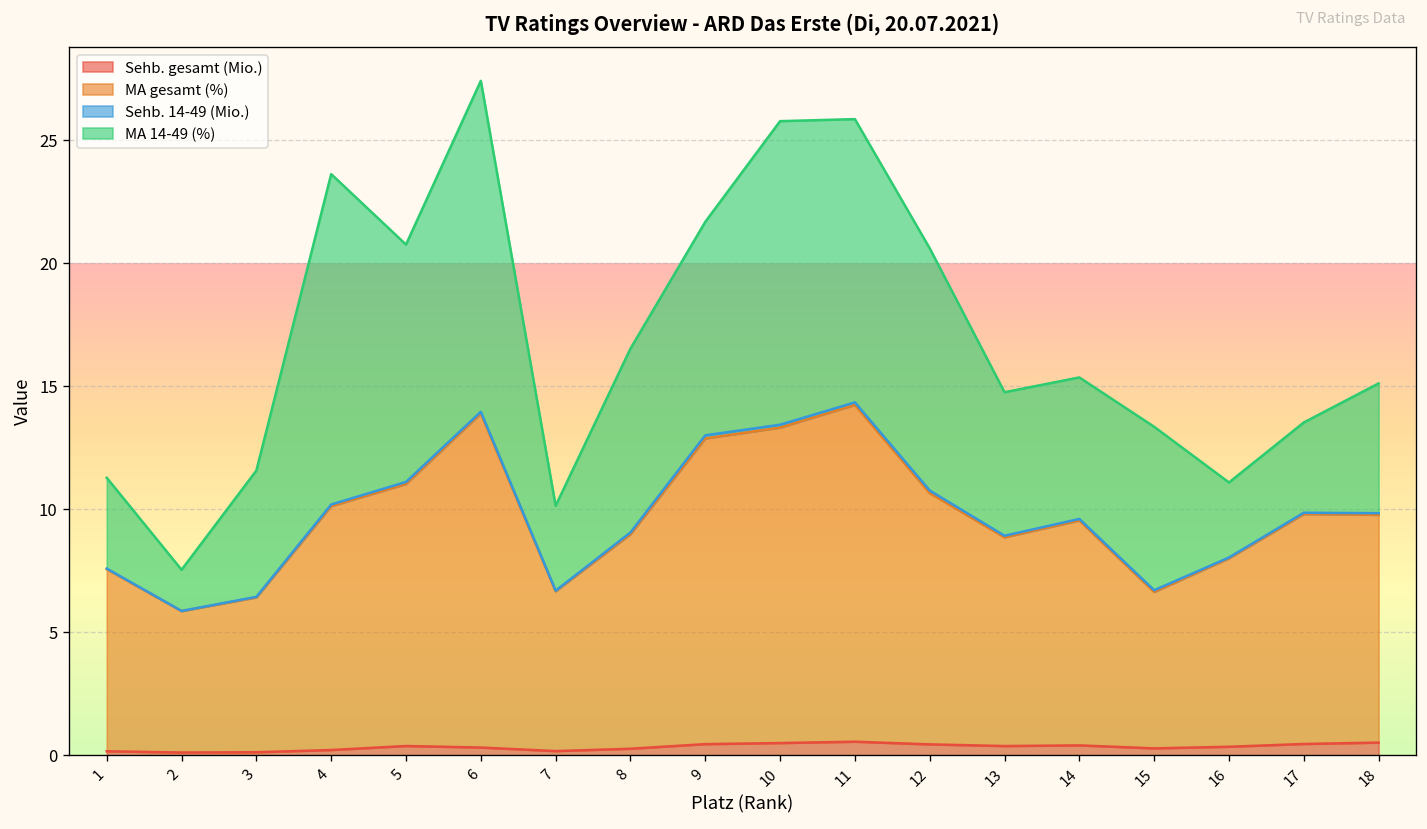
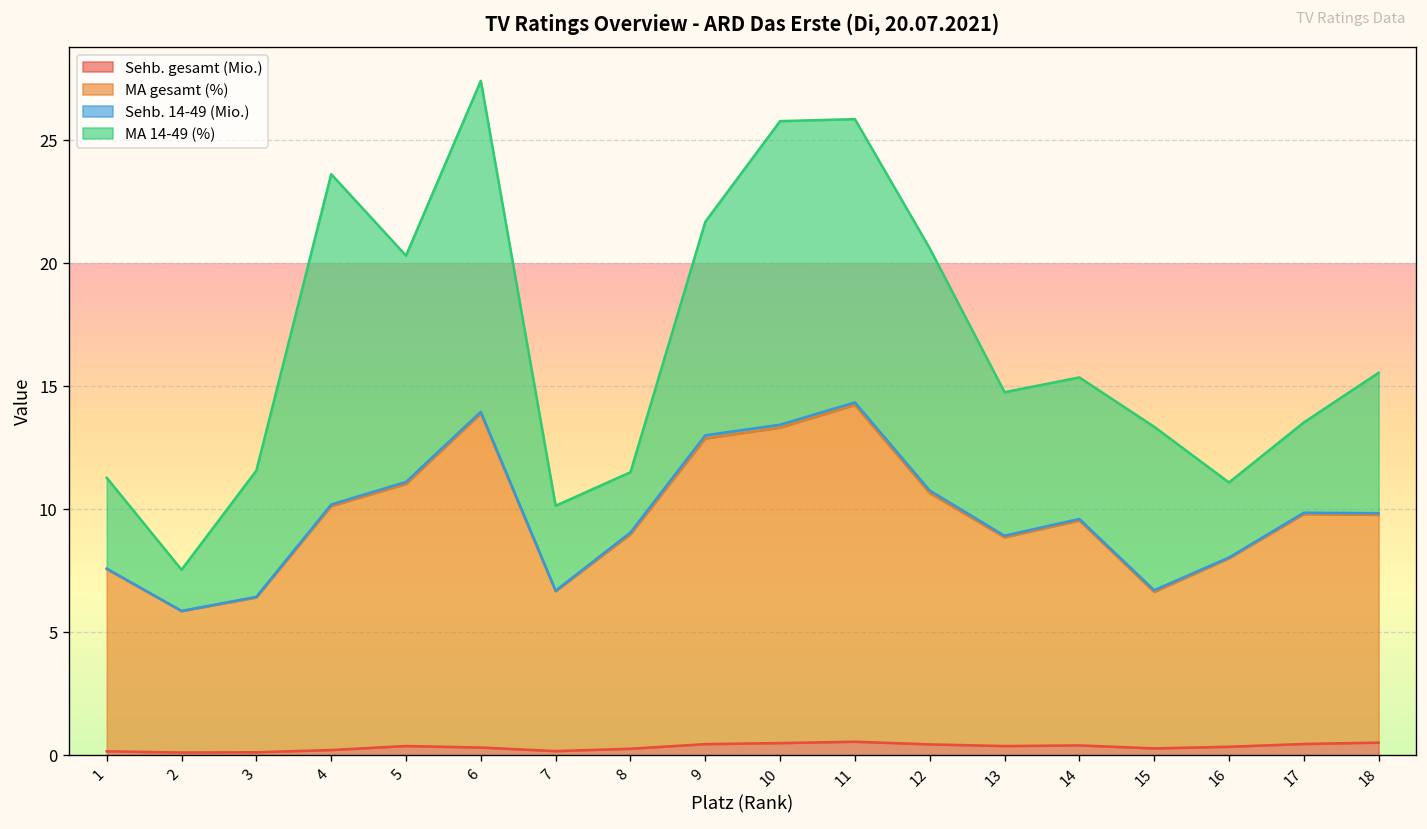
MA 14-49 (%), 5: 9.7 -> 9.2
MA 14-49 (%), 8: 7.5 -> 2.5
MA 14-49 (%), 18: 5.3 -> 5.7
